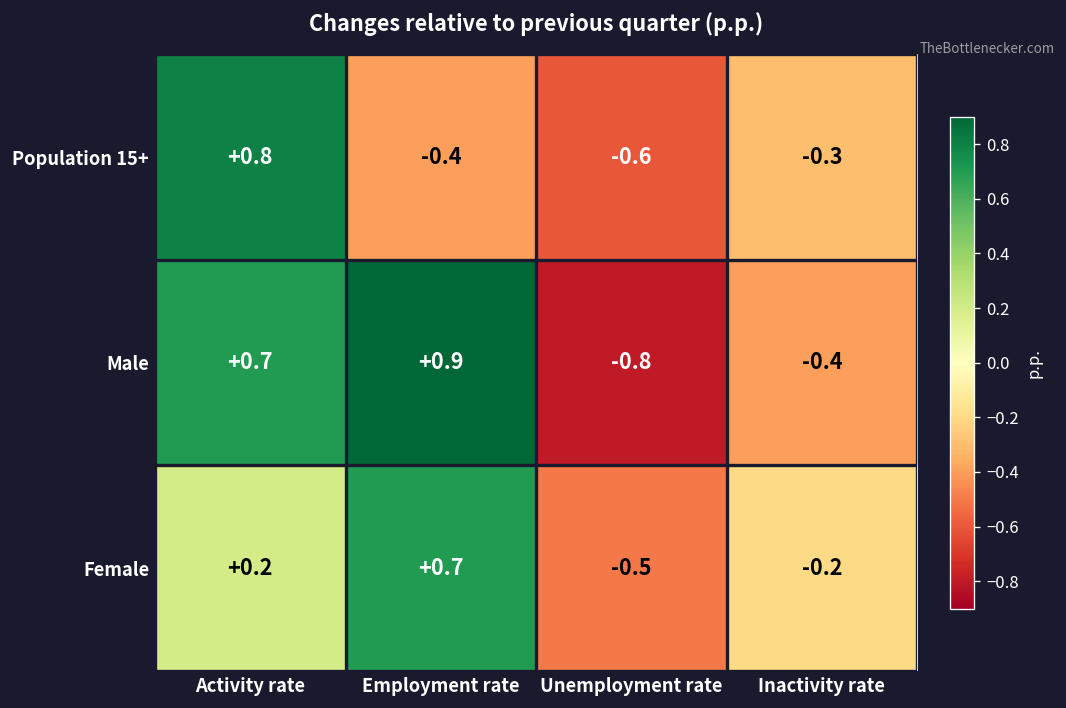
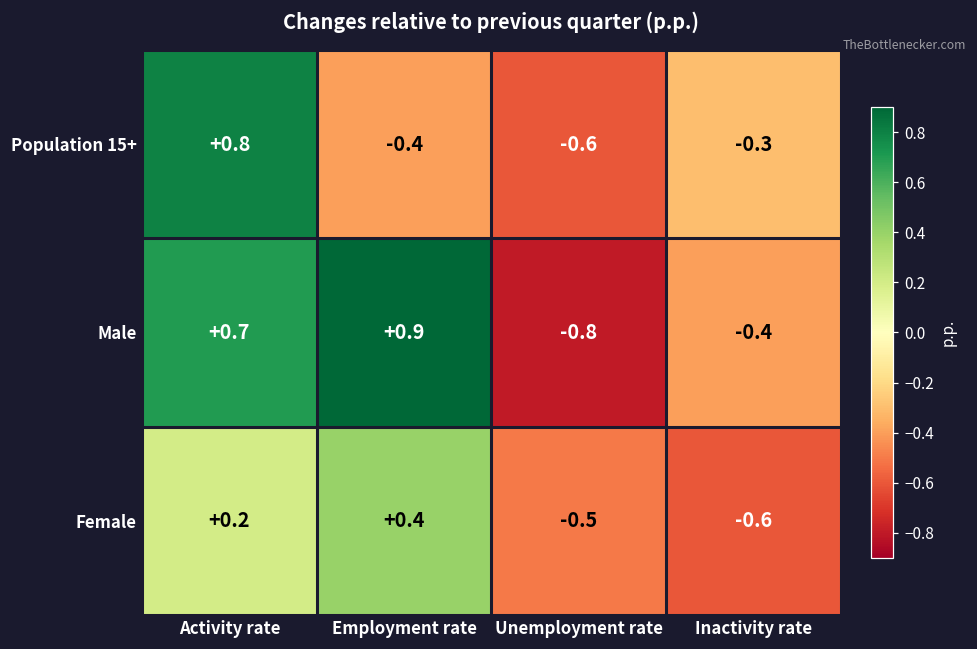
Female, Employment rate: +0.7 -> +0.4
Female, Inactivity rate: -0.2 -> -0.6
